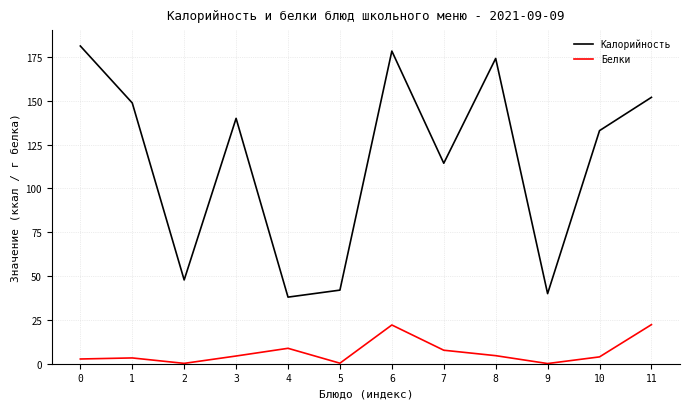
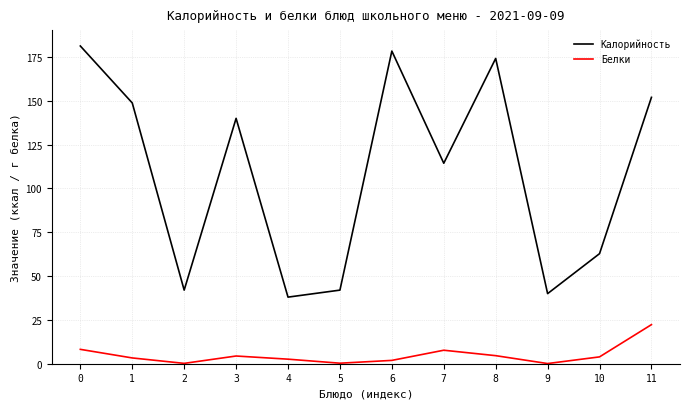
Белки, 0: 3 -> 8
Калорийность, 2: 48 -> 42
Белки, 4: 9 -> 3
Белки, 6: 22 -> 2
Калорийность, 10: 133 -> 63
